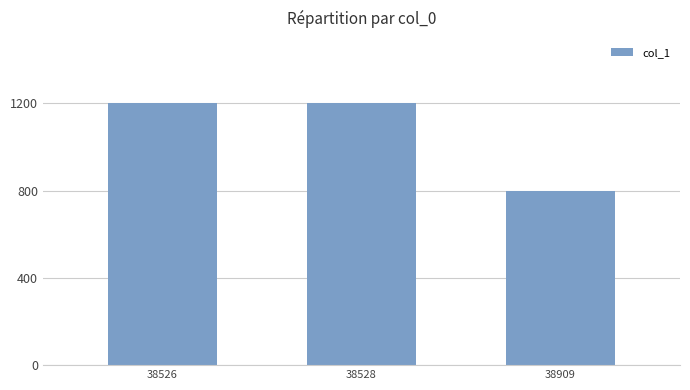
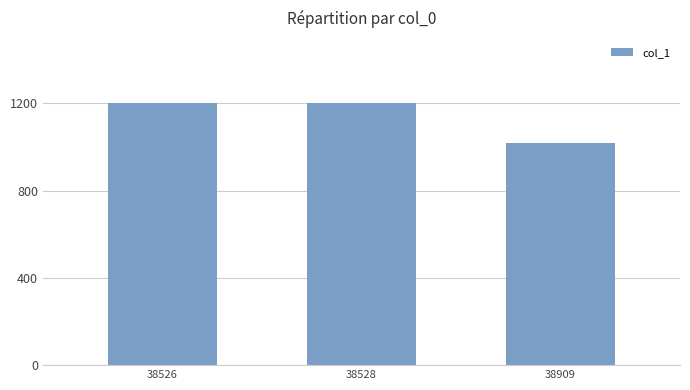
38909: 800 -> 1020
